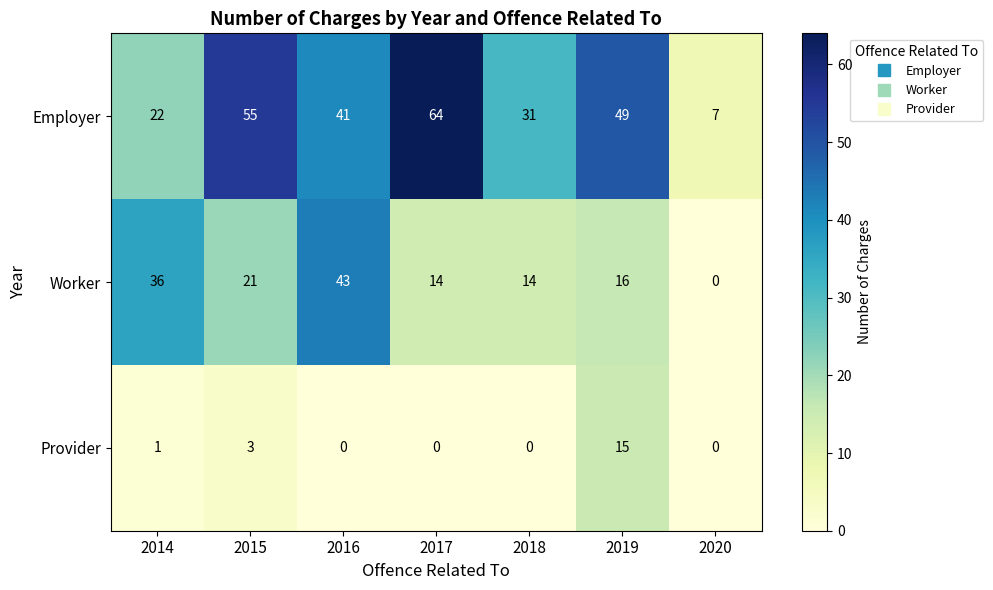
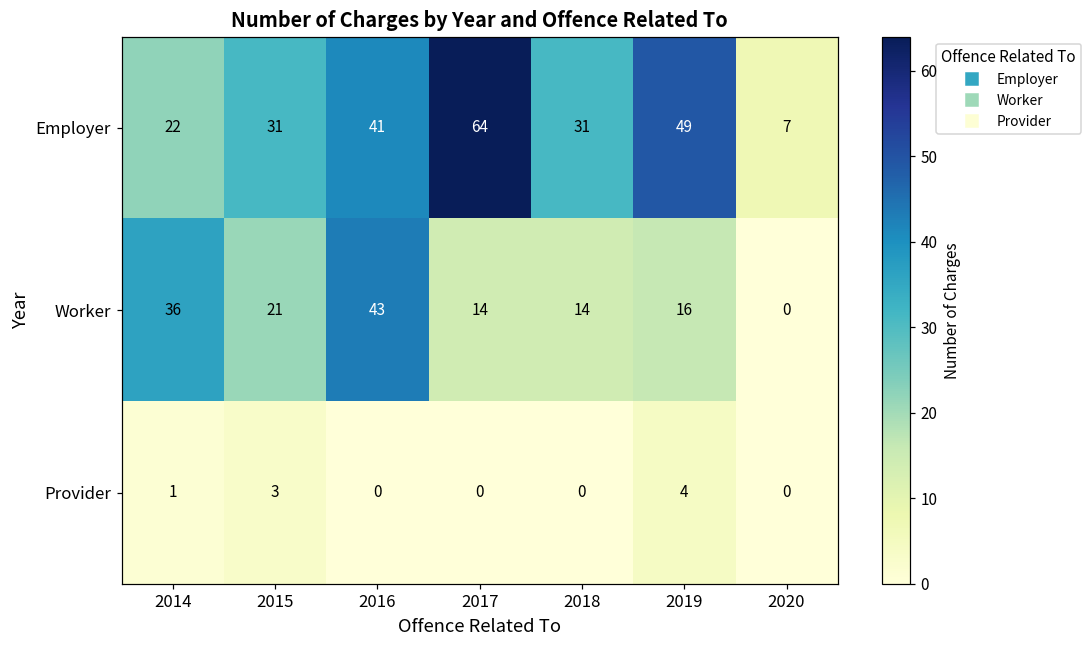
Employer, 2015: 55 -> 31
Provider, 2019: 15 -> 4
